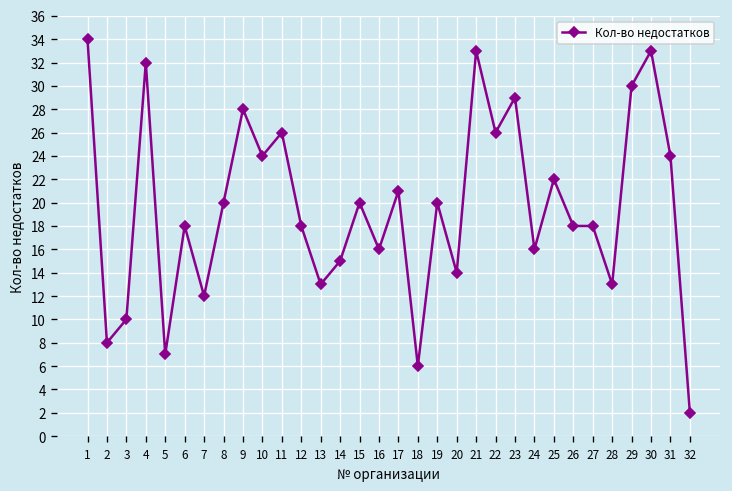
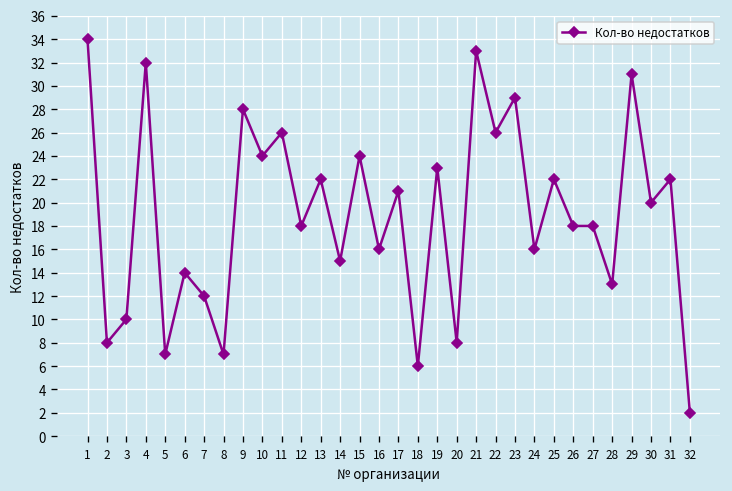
6: 18 -> 14
8: 20 -> 7
13: 13 -> 22
15: 20 -> 24
19: 20 -> 23
20: 14 -> 8
29: 30 -> 31
30: 33 -> 20
31: 24 -> 22
